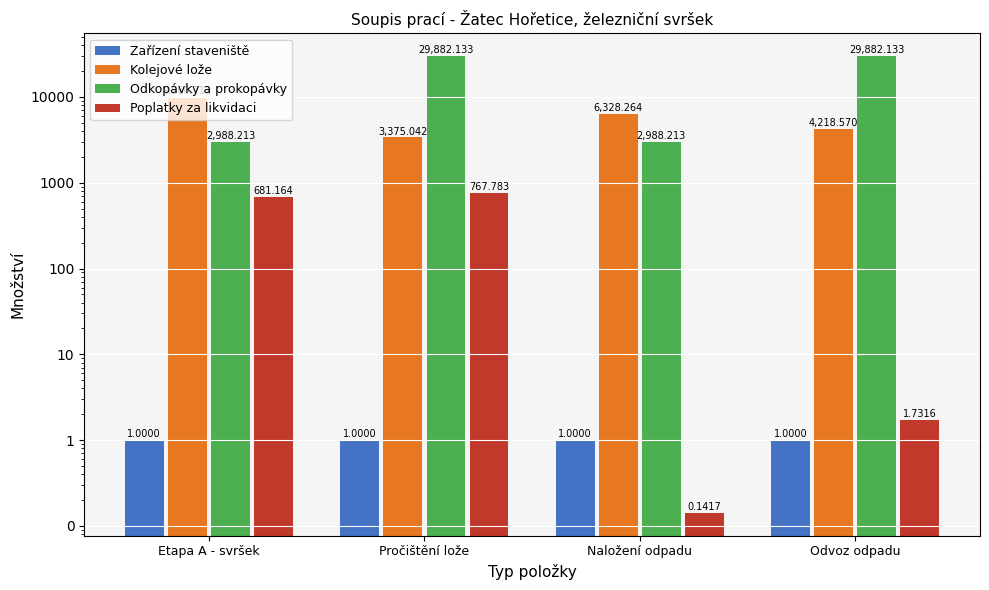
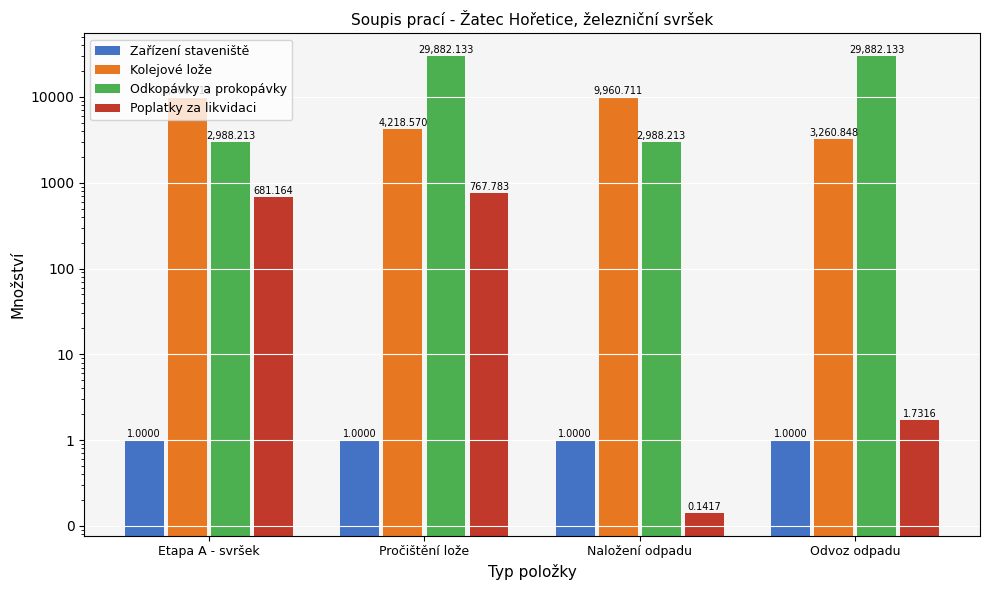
Kolejové lože, Pročištění lože: 3,375.042 -> 4,218.570
Kolejové lože, Naložení odpadu: 6,328.264 -> 9,960.711
Kolejové lože, Odvoz odpadu: 4,218.570 -> 3,260.848
